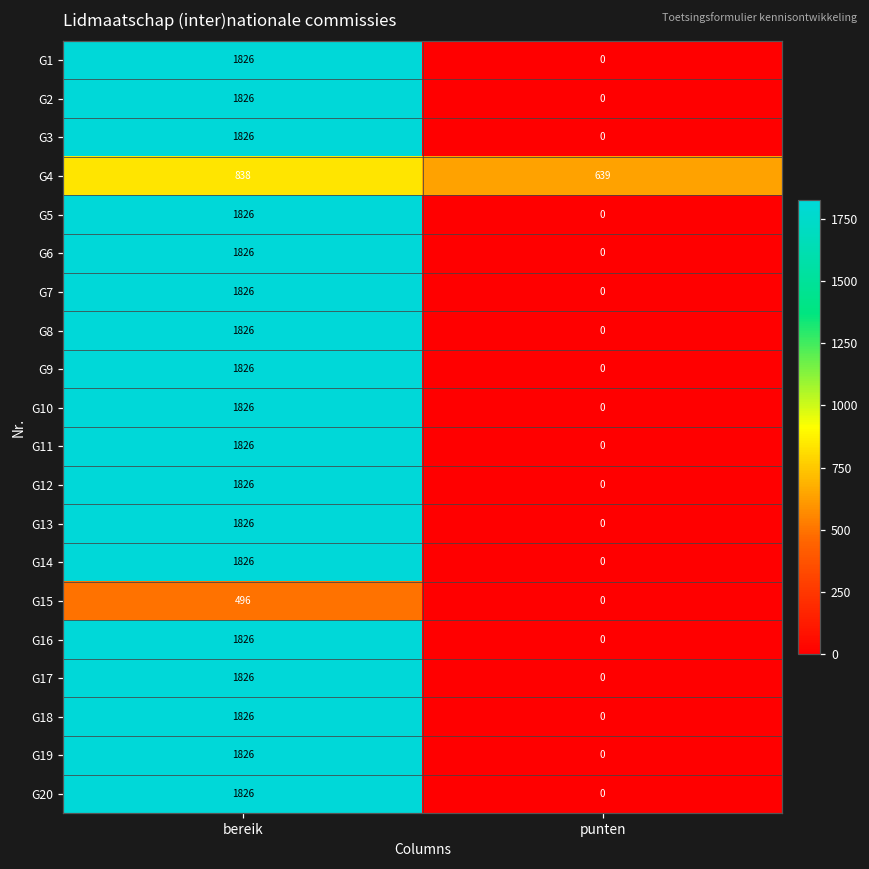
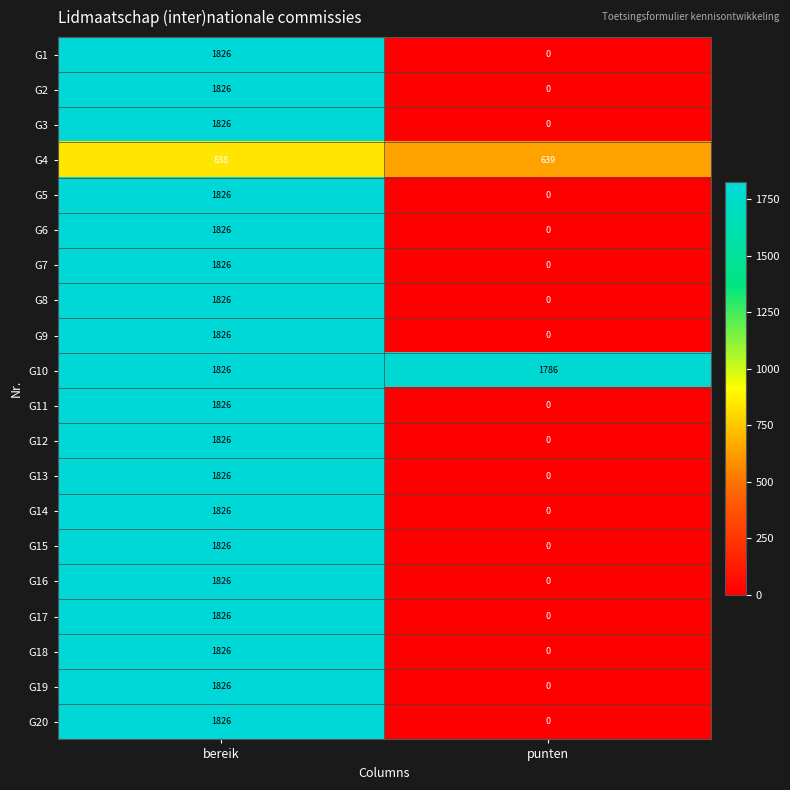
G10, punten: 0 -> 1786
G15, bereik: 496 -> 1826
